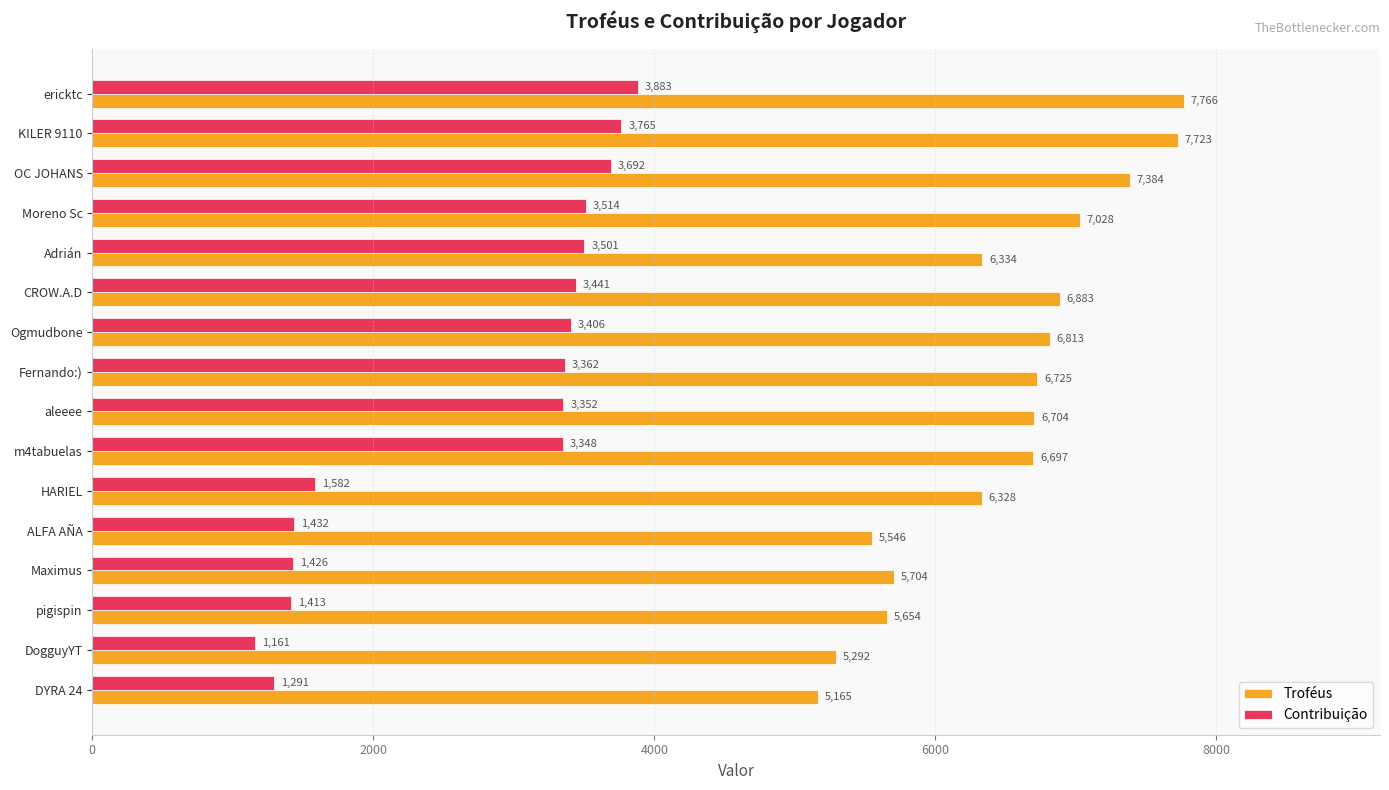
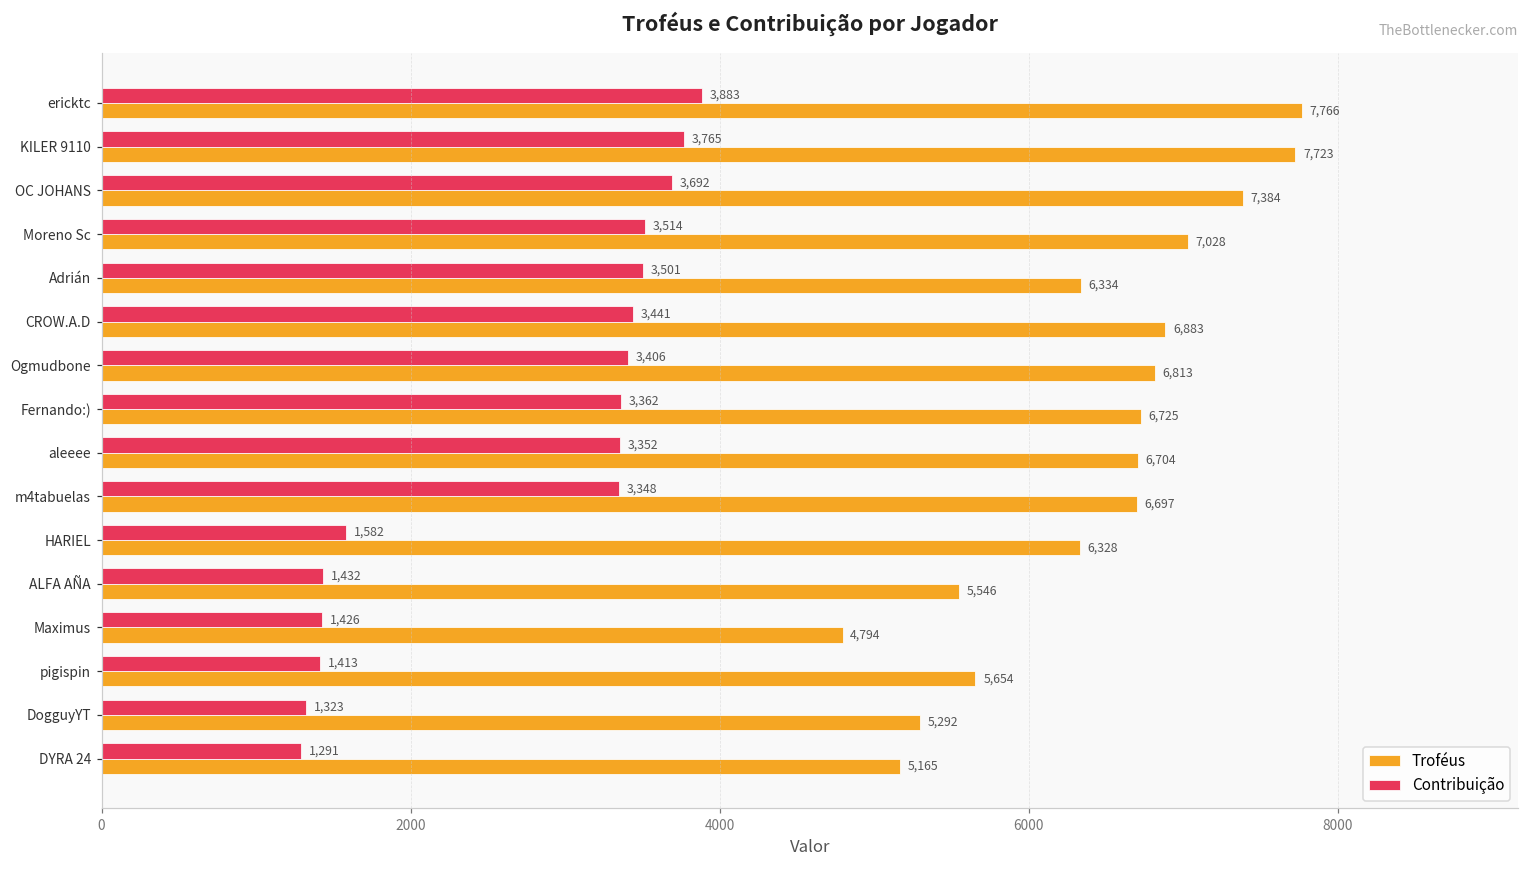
Troféus, Maximus: 5,704 -> 4,794
Contribuição, DogguyYT: 1,161 -> 1,323
